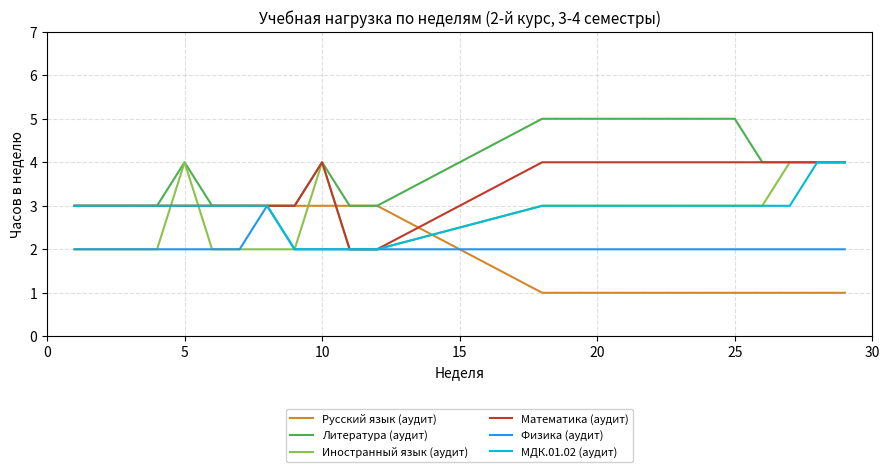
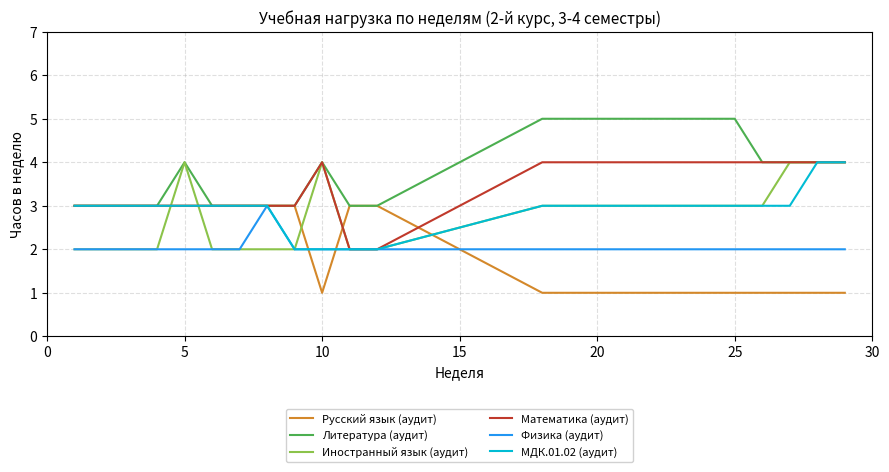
Русский язык (аудит), 10: 3 -> 1
